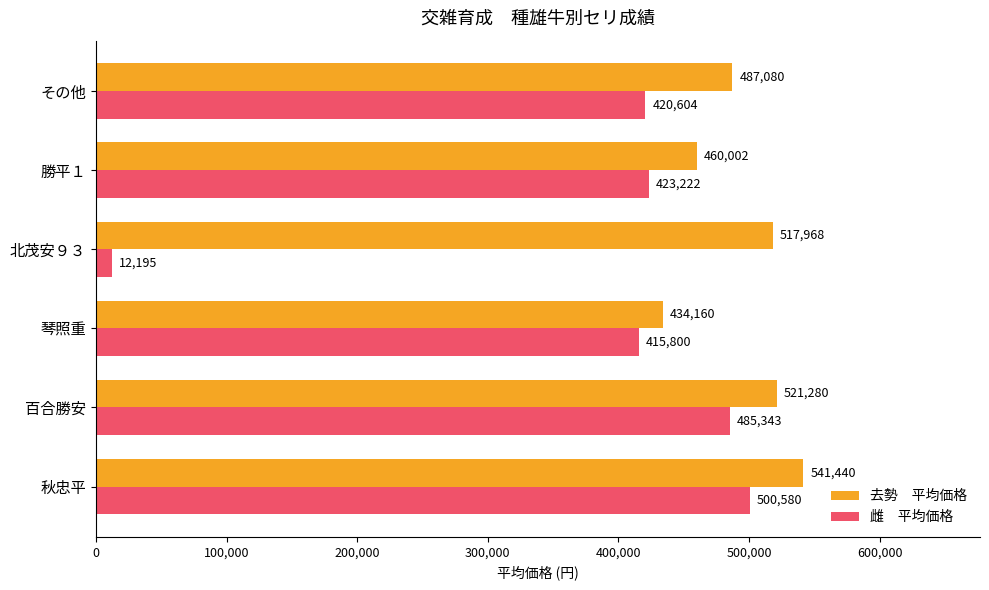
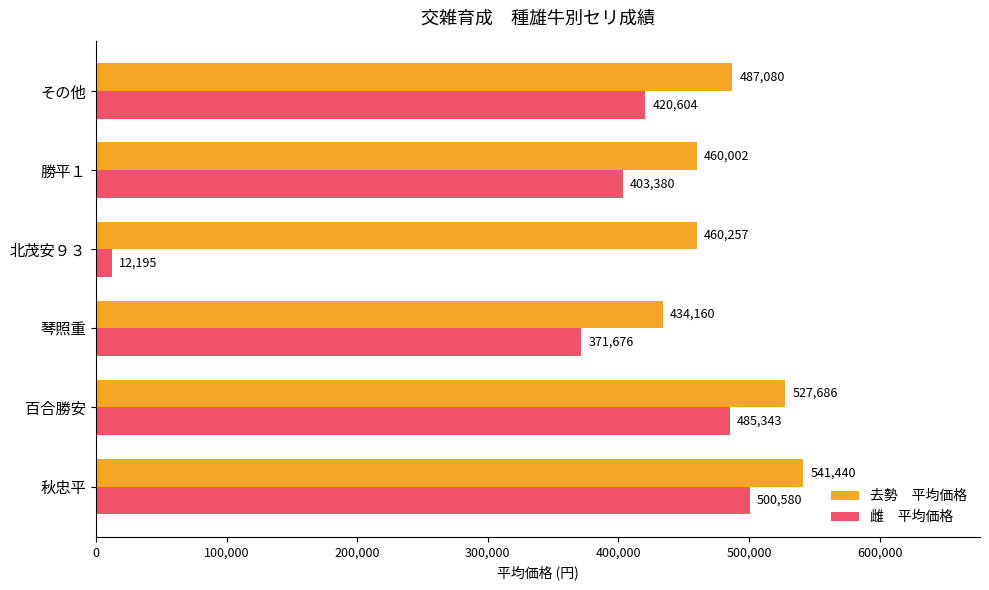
雌 平均価格, 勝平１: 423,222 -> 403,380
去勢 平均価格, 北茂安９３: 517,968 -> 460,257
雌 平均価格, 琴照重: 415,800 -> 371,676
去勢 平均価格, 百合勝安: 521,280 -> 527,686
